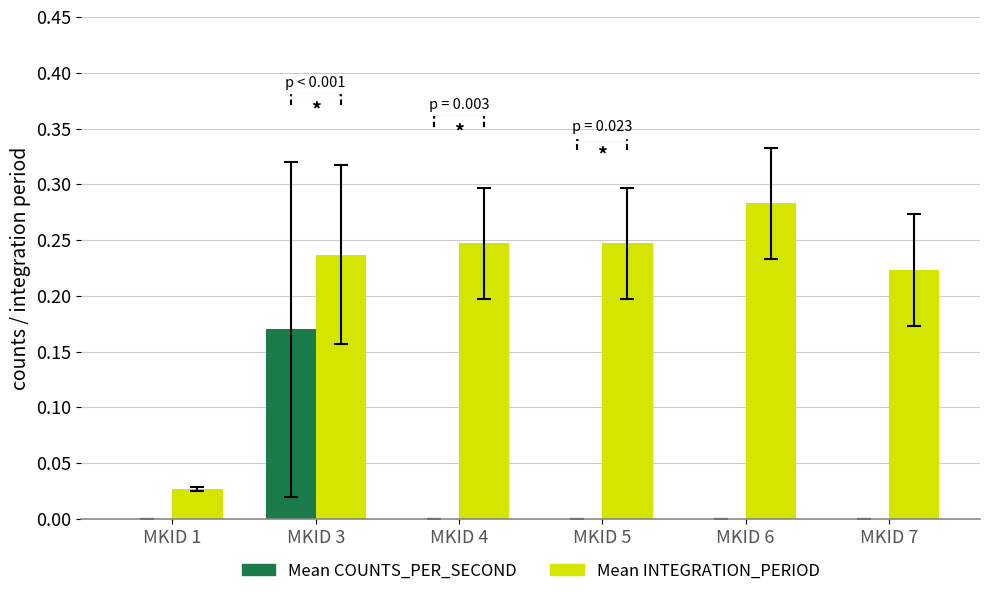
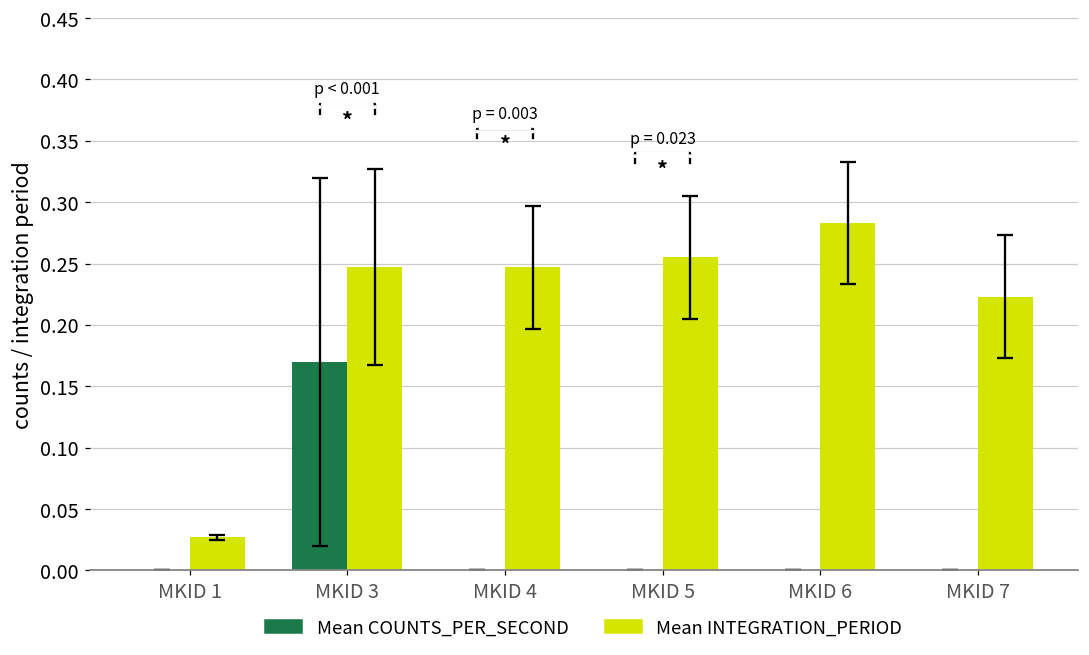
Mean INTEGRATION_PERIOD, MKID 3: 0.237 -> 0.247
Mean INTEGRATION_PERIOD, MKID 5: 0.247 -> 0.255
